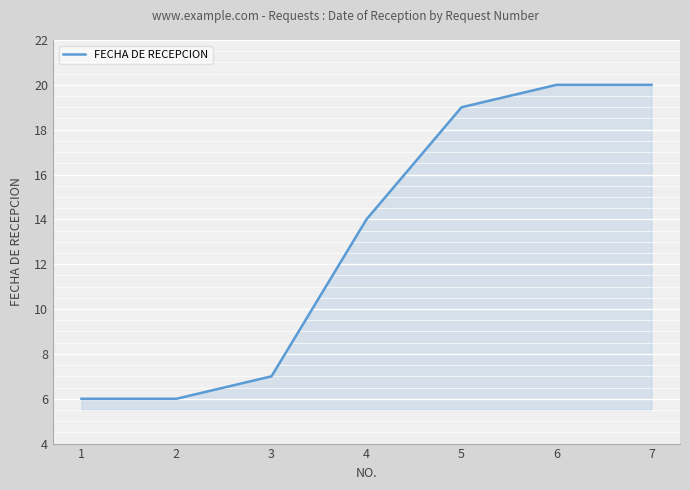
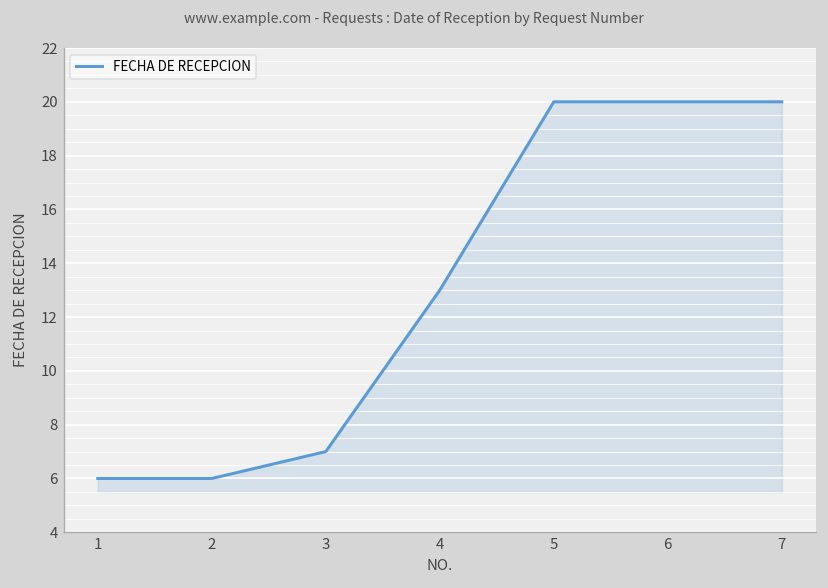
4: 14 -> 13
5: 19 -> 20
